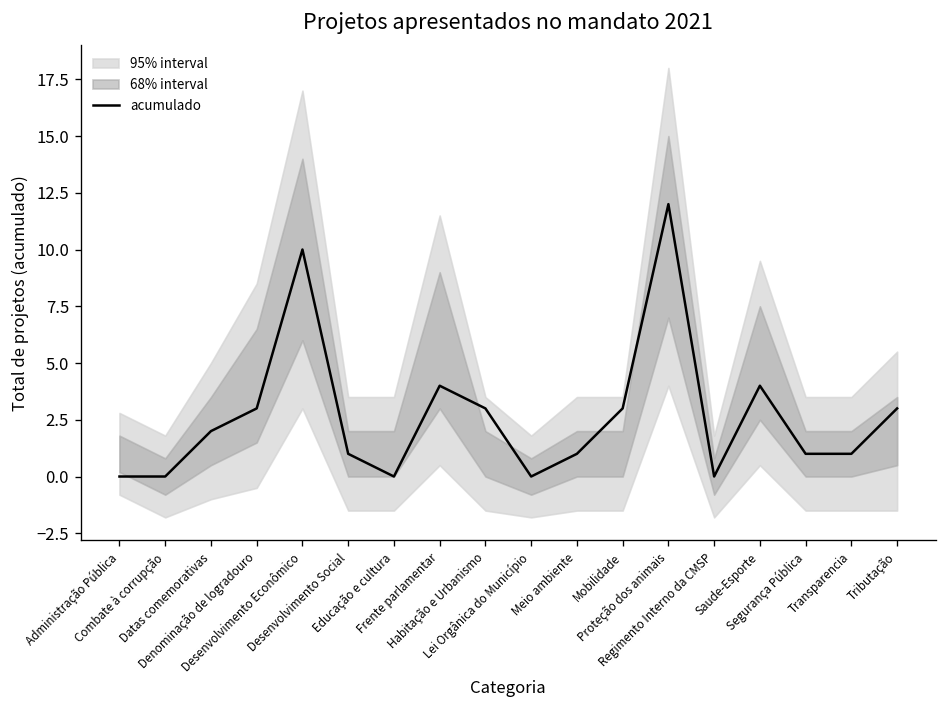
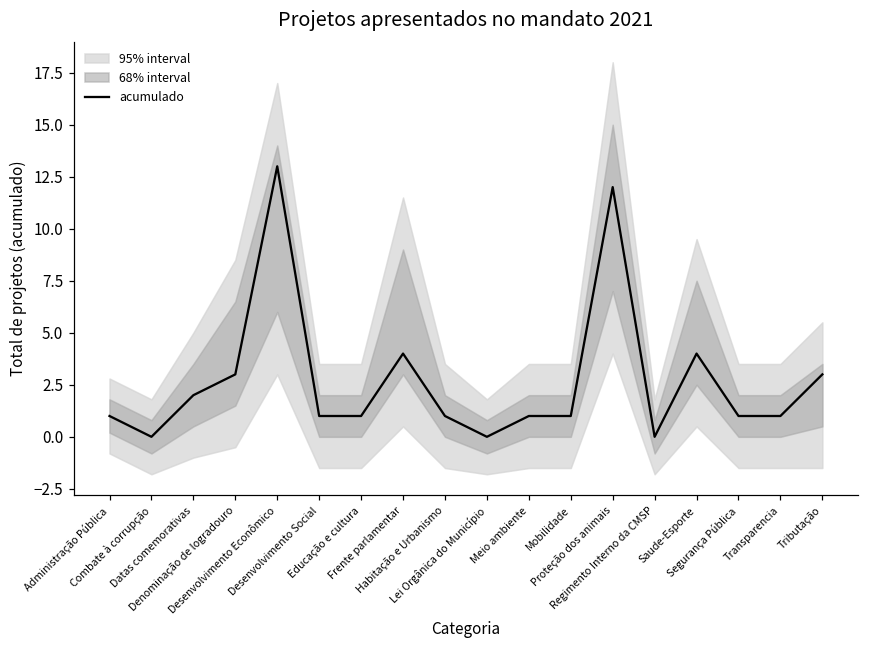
acumulado, Administração Pública: 0 -> 1
acumulado, Desenvolvimento Econômico: 10 -> 13
acumulado, Educação e cultura: 0 -> 1
acumulado, Habitação e Urbanismo: 3 -> 1
acumulado, Mobilidade: 3 -> 1
